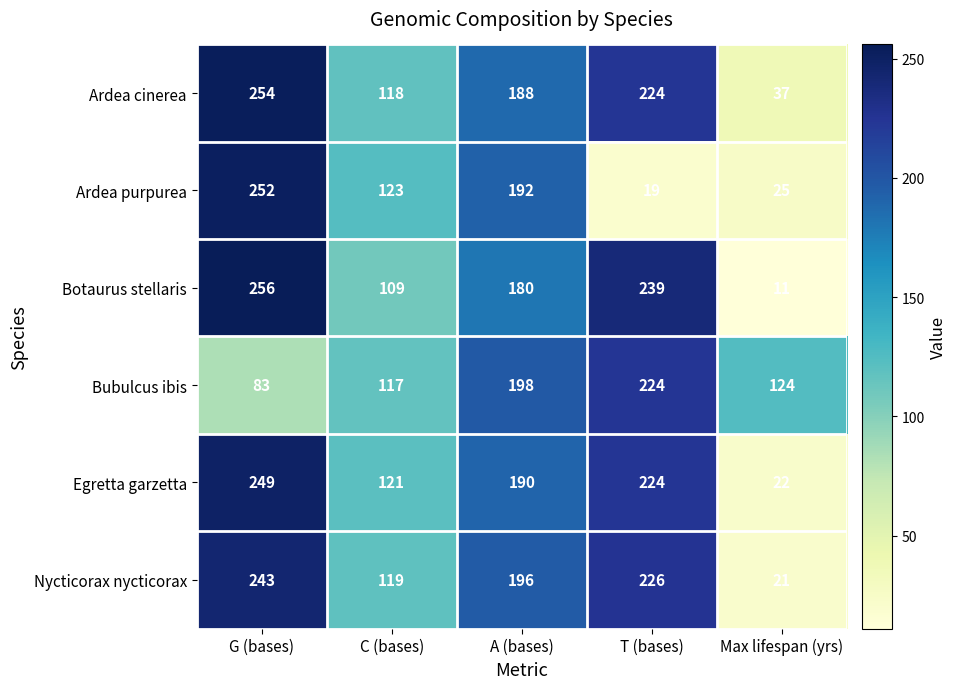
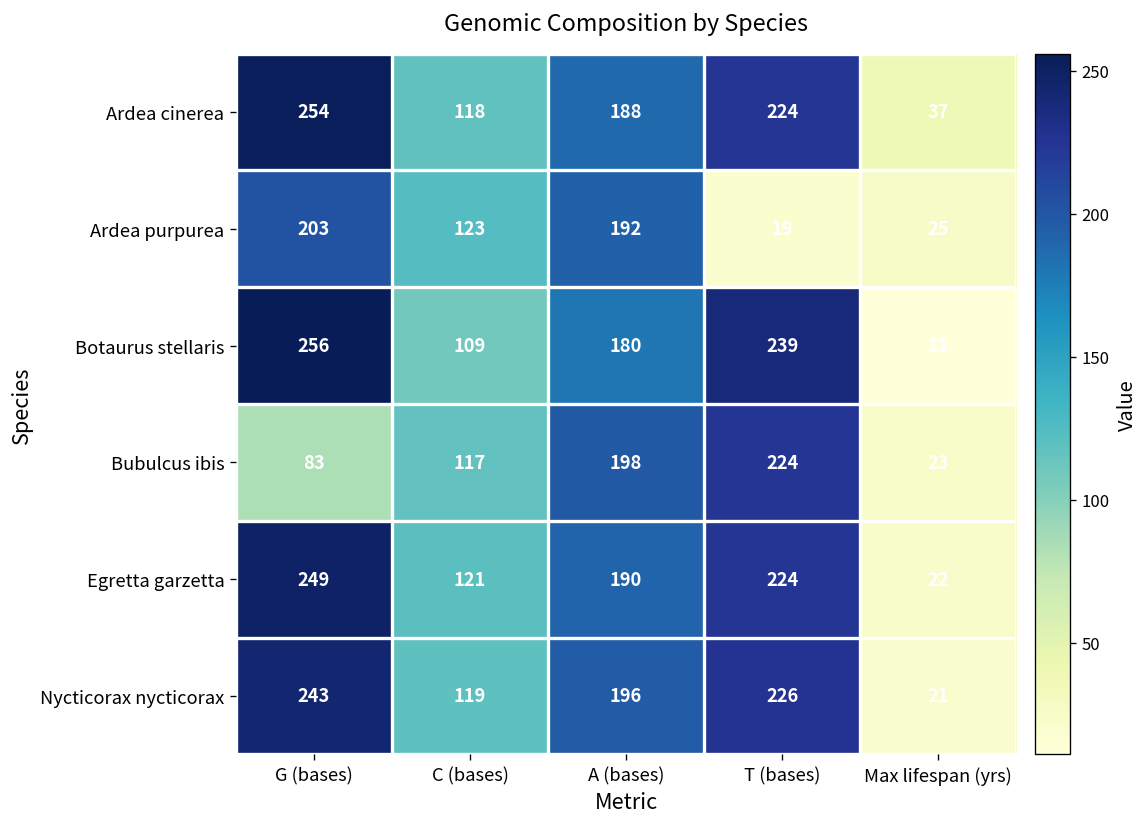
Ardea purpurea, G (bases): 252 -> 203
Bubulcus ibis, Max lifespan (yrs): 124 -> 23
